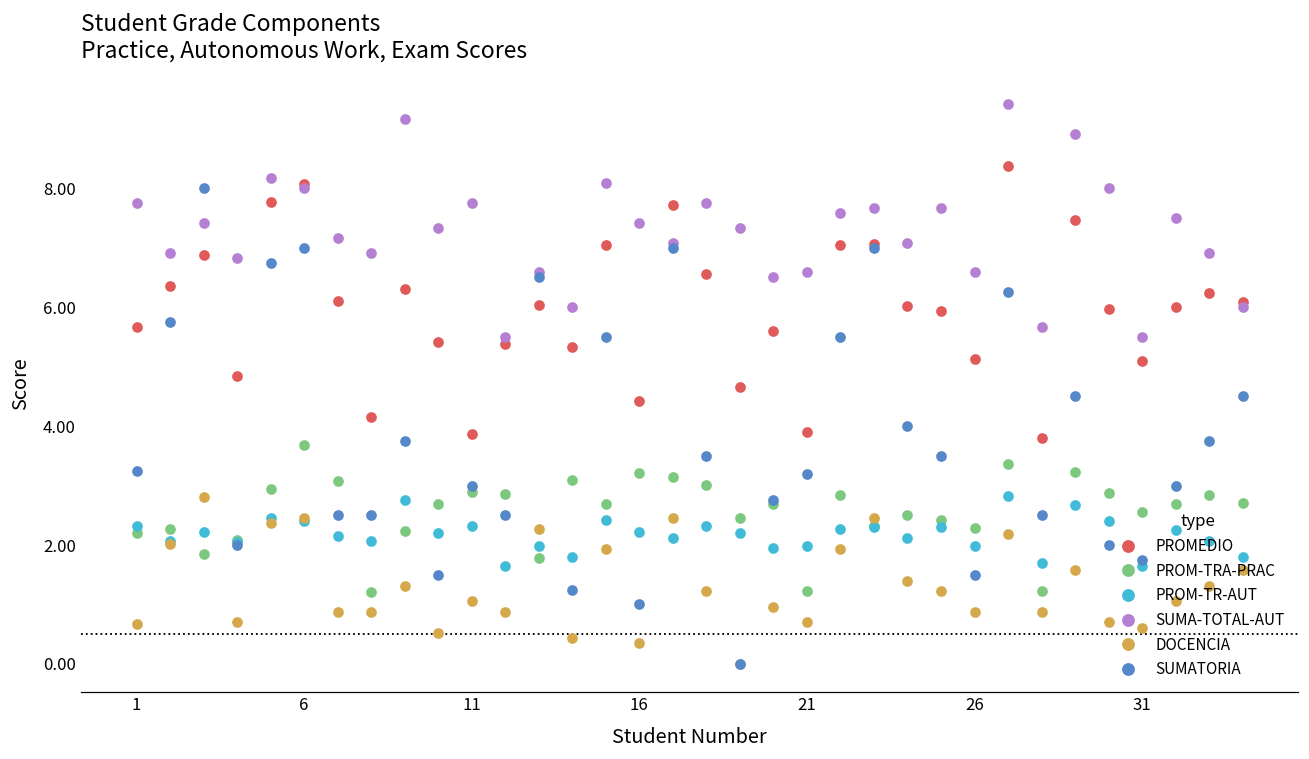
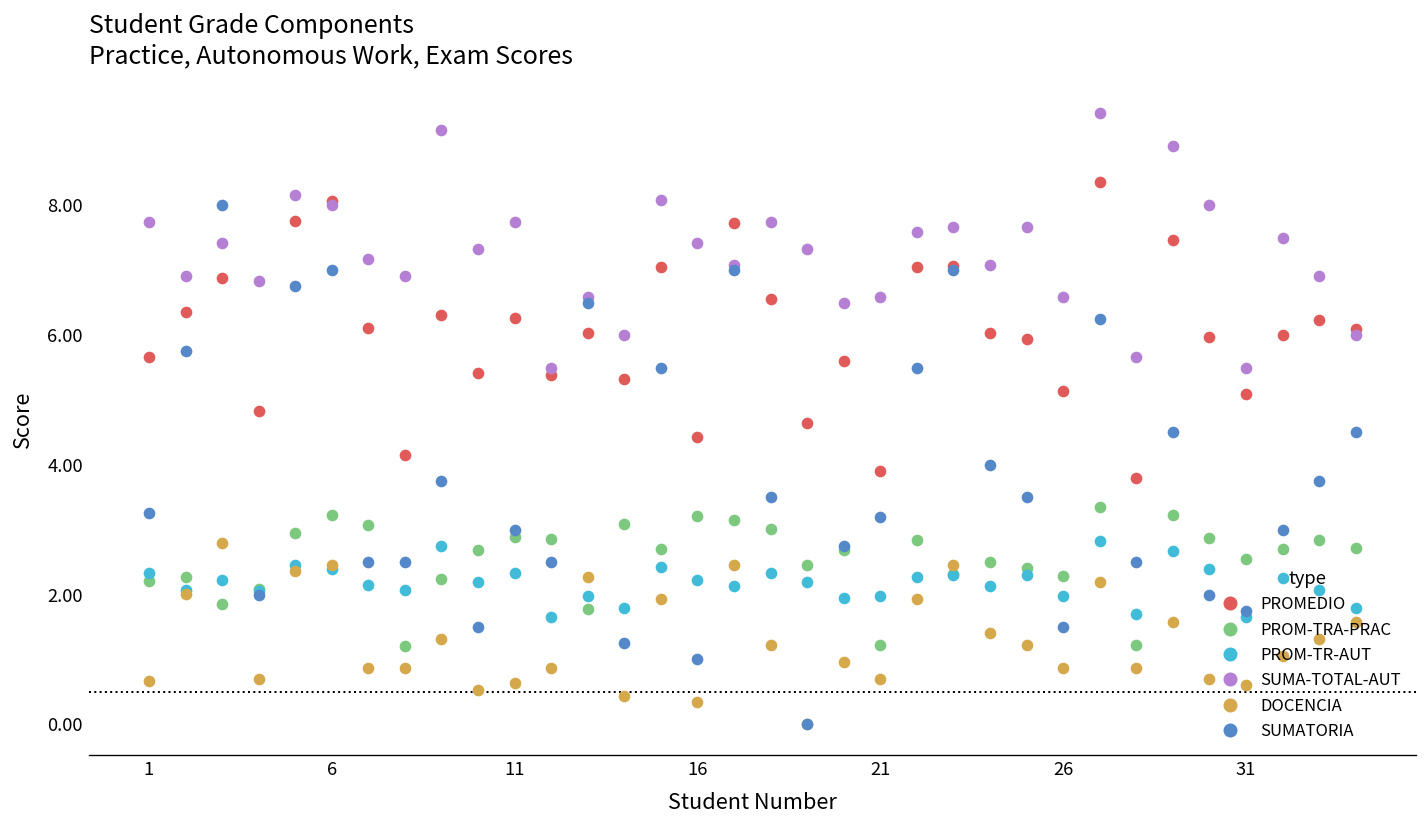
PROM-TRA-PRAC, 6: 3.7 -> 3.2
PROMEDIO, 11: 3.9 -> 6.3
DOCENCIA, 11: 1.1 -> 0.6
